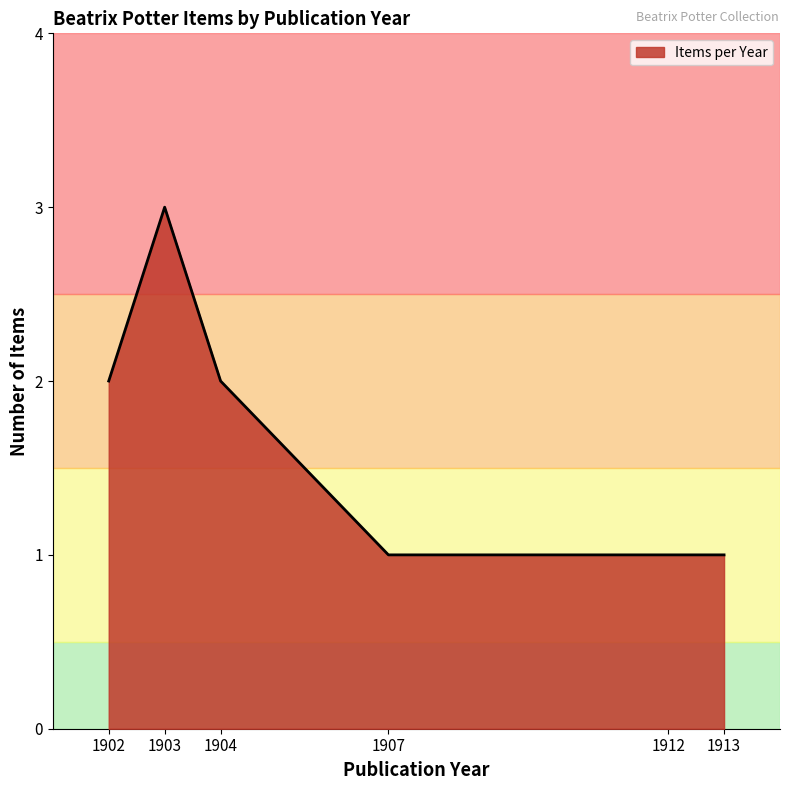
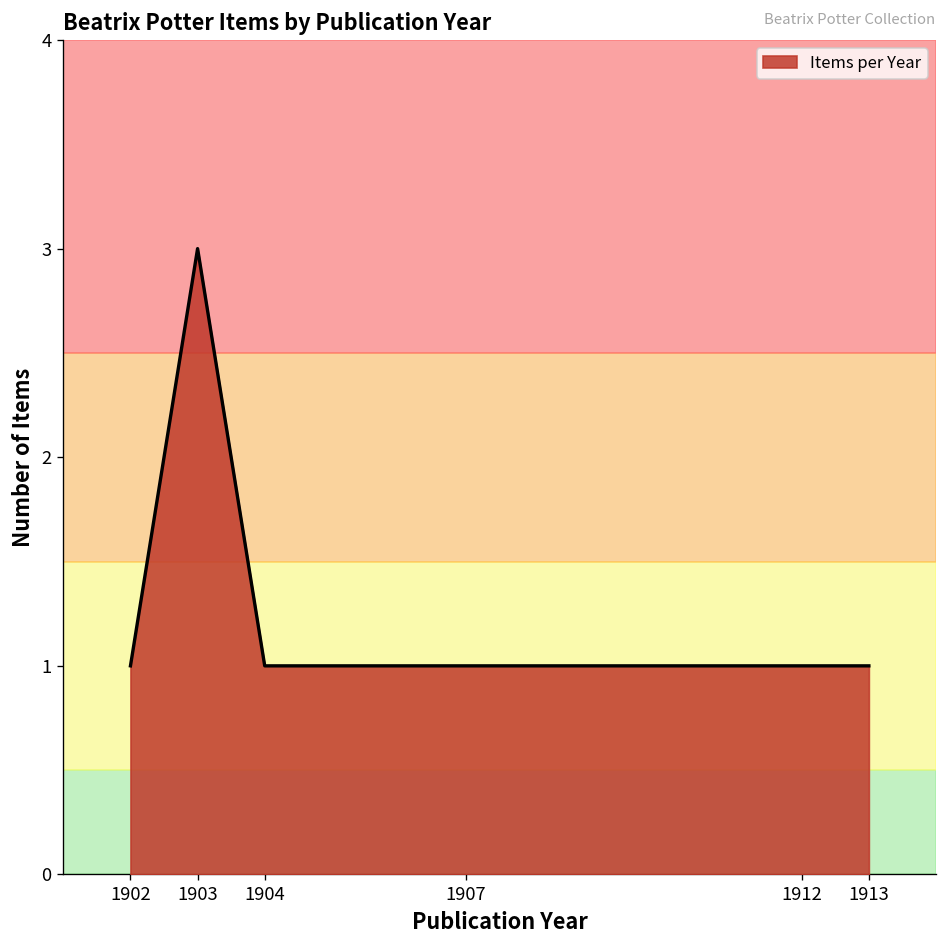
1902: 2 -> 1
1904: 2 -> 1
